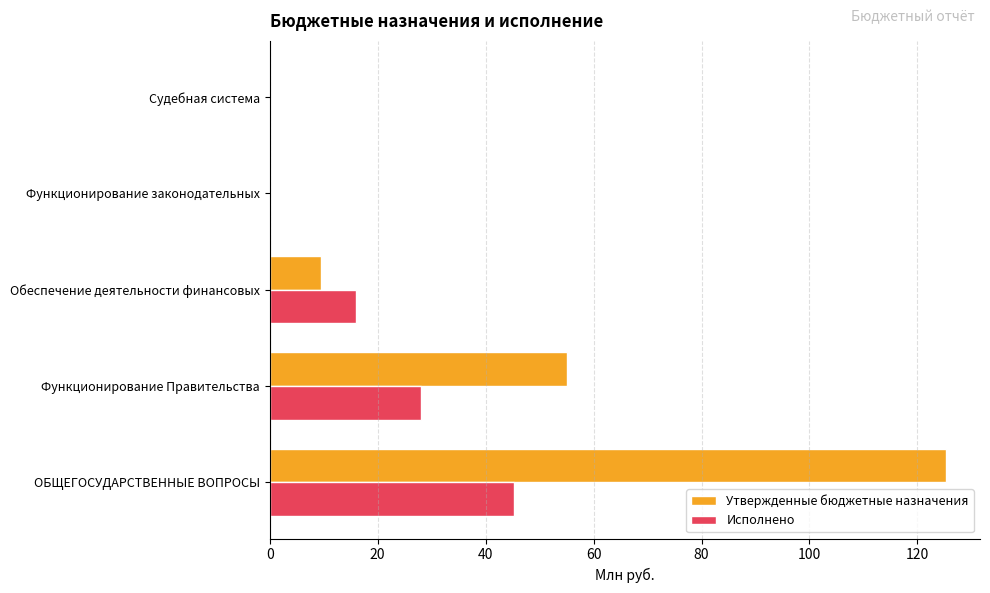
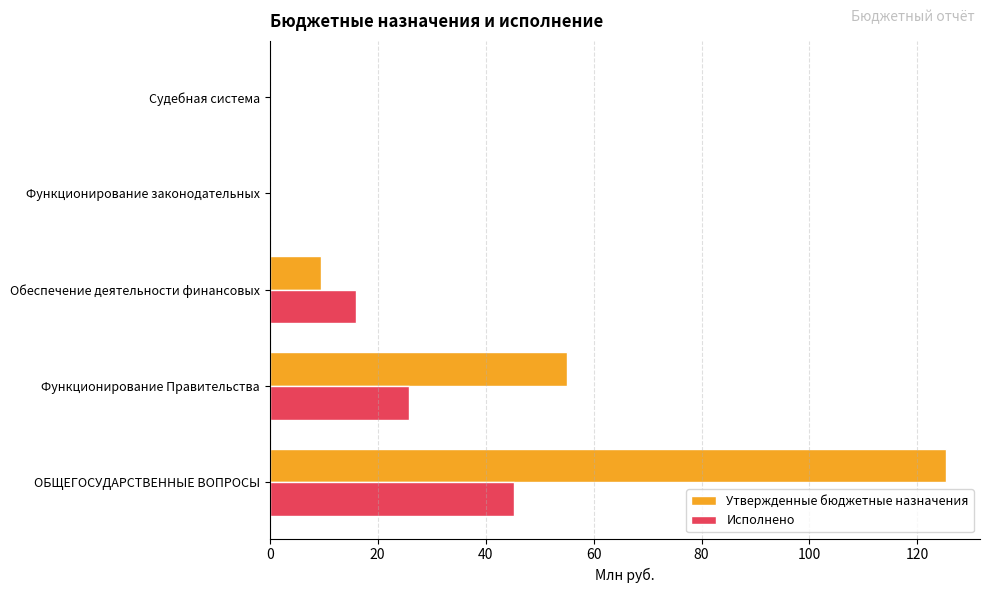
Исполнено, Функционирование Правительства: 28 -> 26
